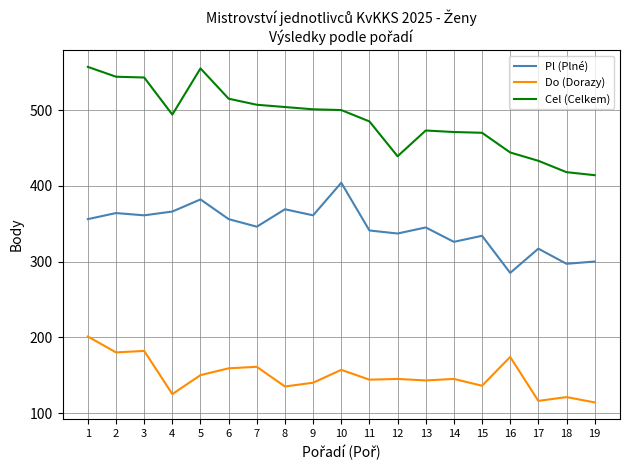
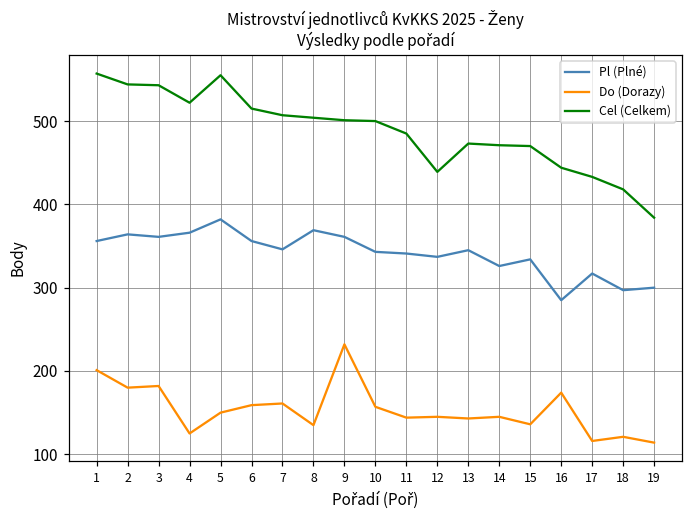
Cel (Celkem), 4: 490 -> 520
Do (Dorazy), 9: 140 -> 230
Pl (Plné), 10: 400 -> 340
Cel (Celkem), 19: 410 -> 380
